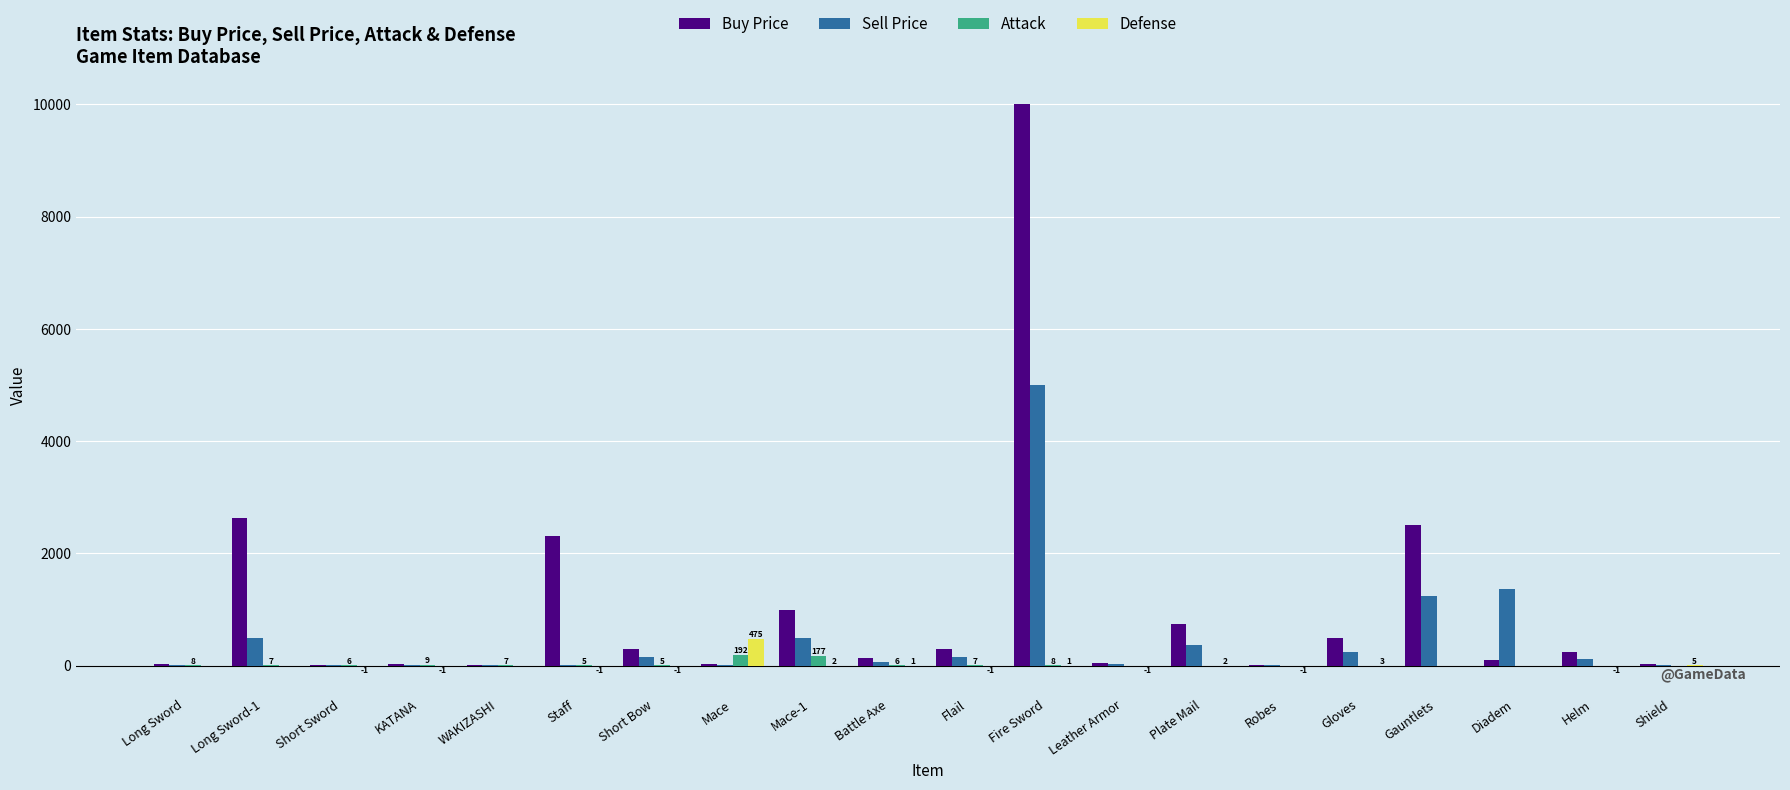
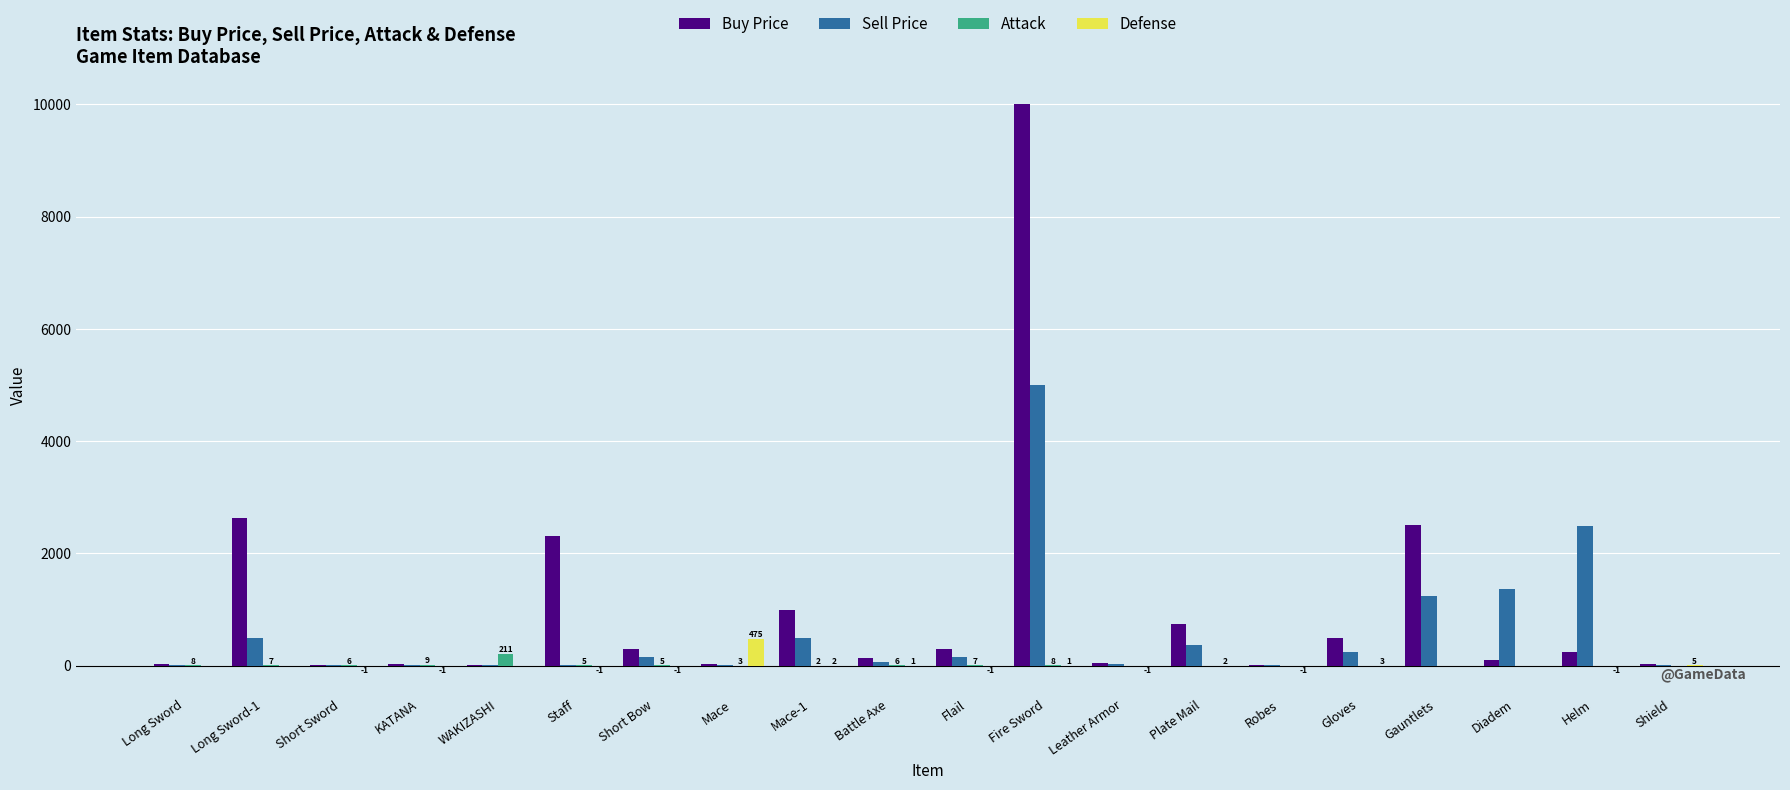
Attack, WAKIZASHI: 7 -> 211
Attack, Mace: 192 -> 3
Attack, Mace-1: 177 -> 2
Sell Price, Helm: 100 -> 2500
